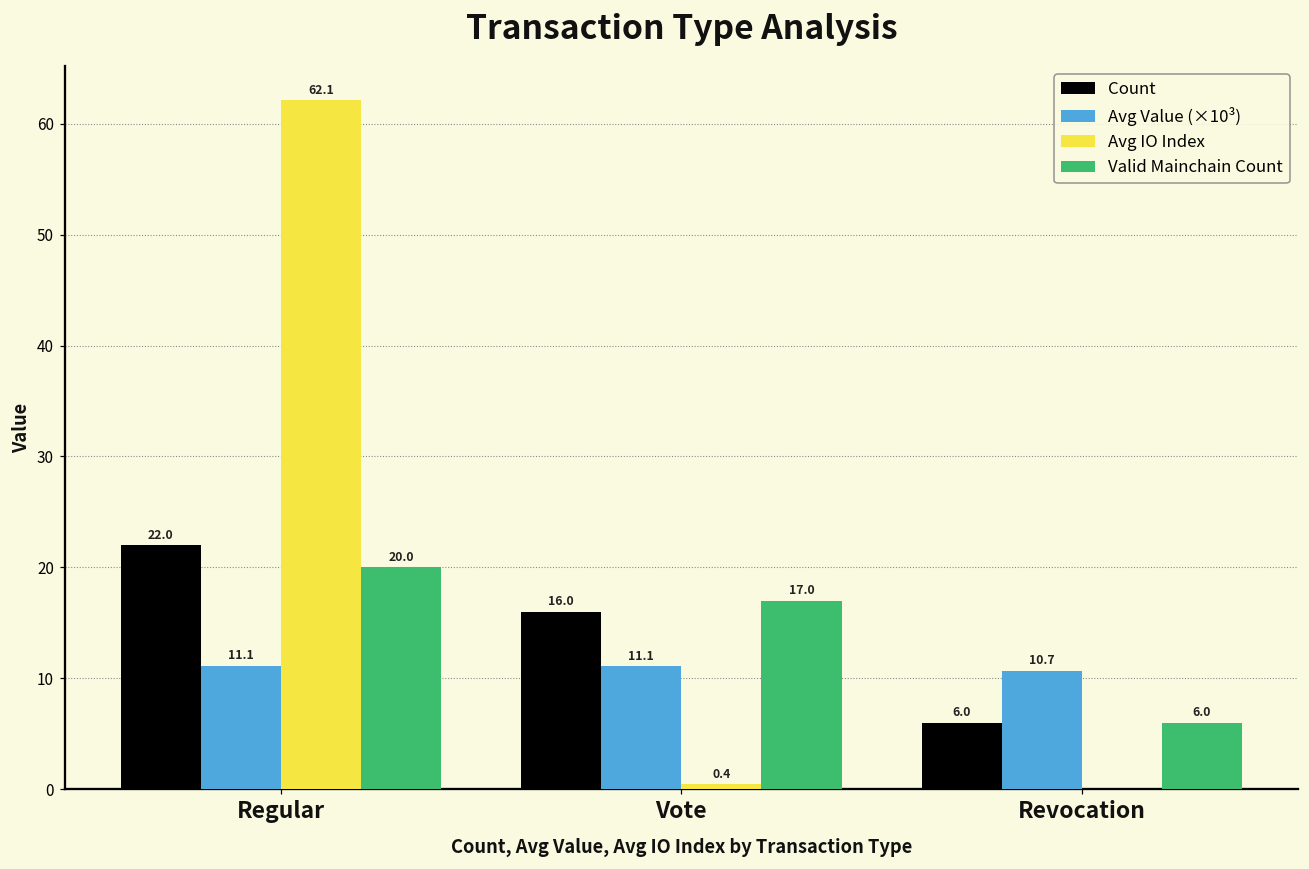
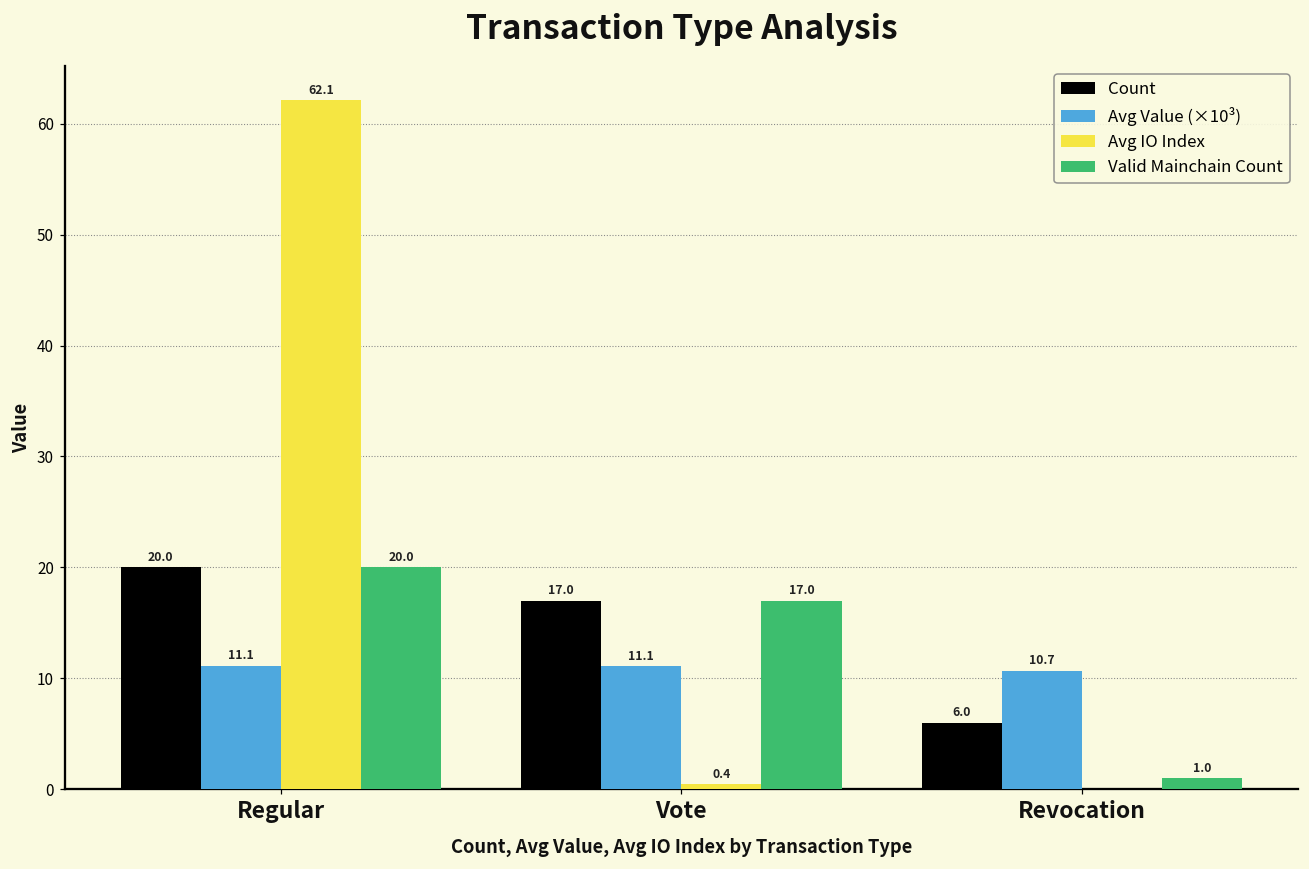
Count, Regular: 22.0 -> 20.0
Count, Vote: 16.0 -> 17.0
Valid Mainchain Count, Revocation: 6.0 -> 1.0
